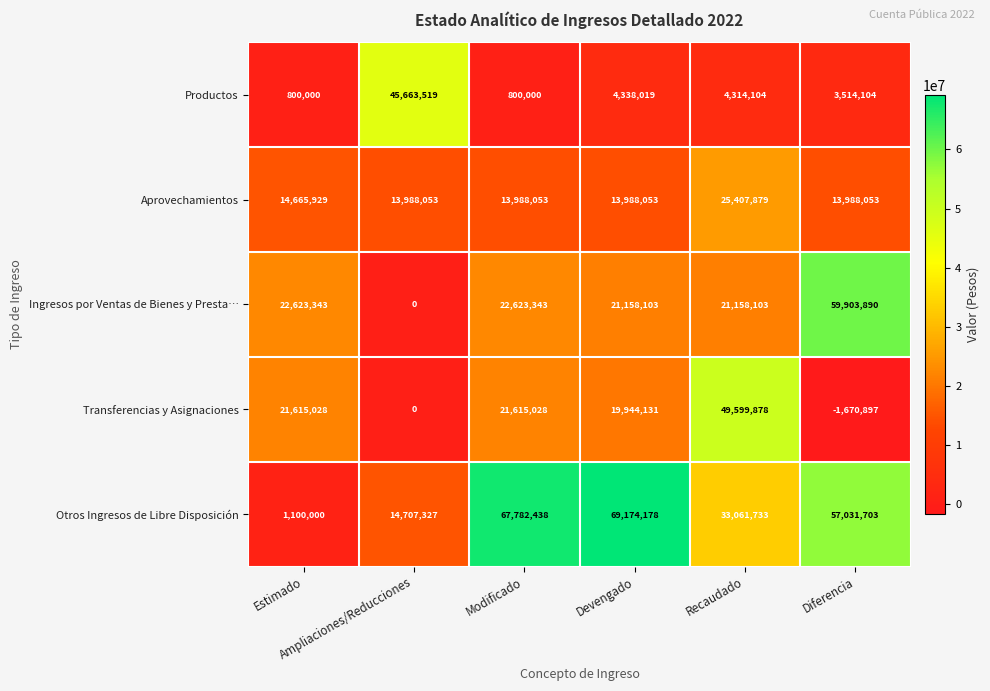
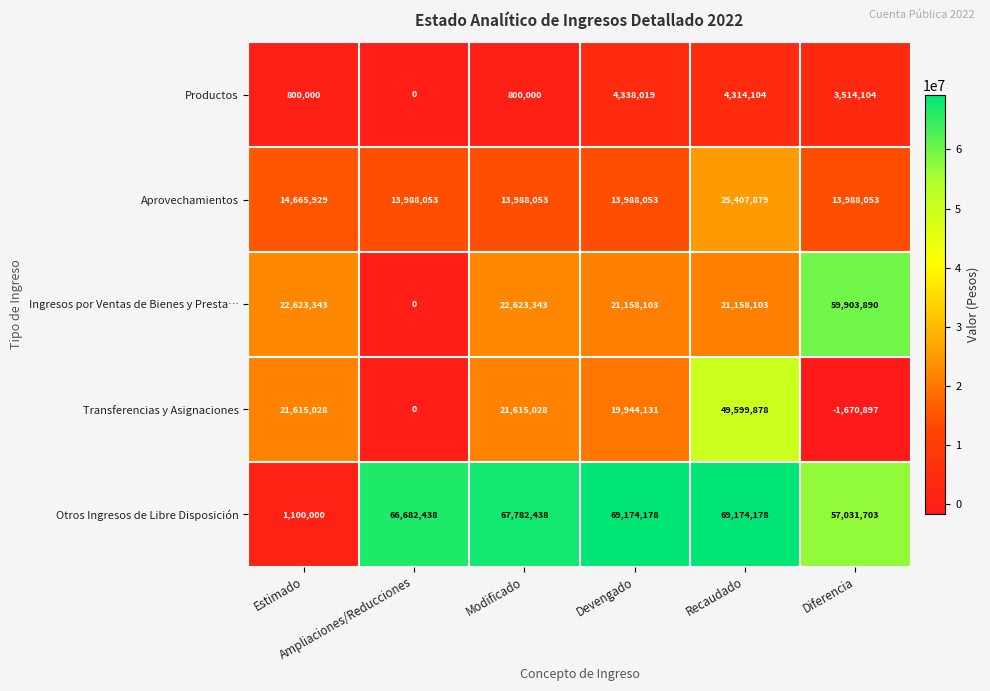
Productos, Ampliaciones/Reducciones: 45,663,519 -> 0
Otros Ingresos de Libre Disposición, Ampliaciones/Reducciones: 14,707,327 -> 66,682,438
Otros Ingresos de Libre Disposición, Recaudado: 33,061,733 -> 69,174,178
